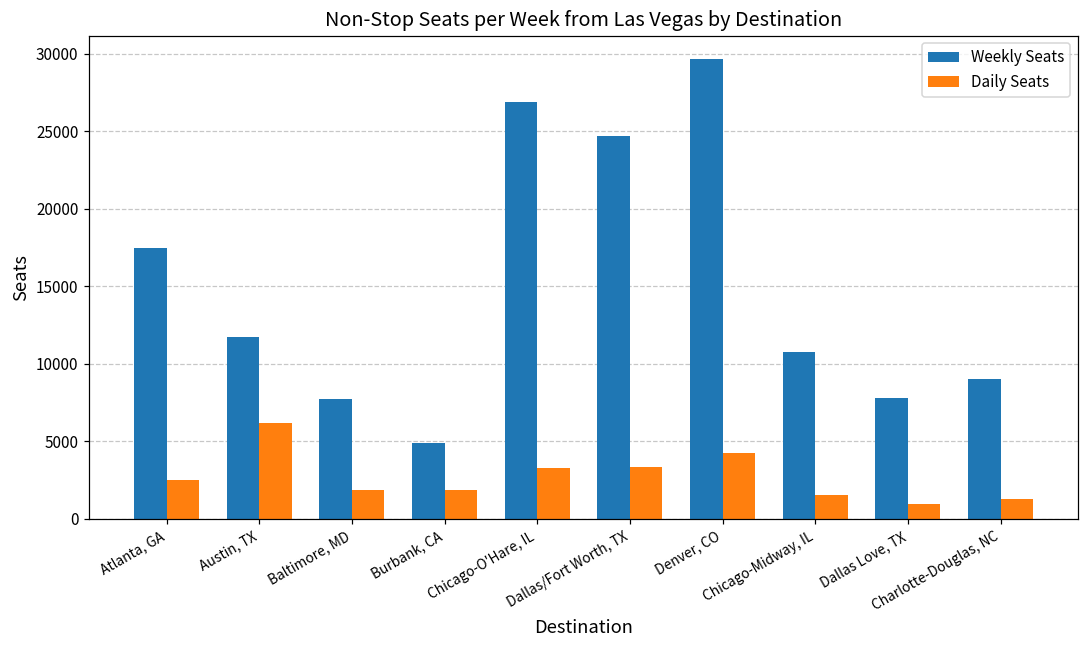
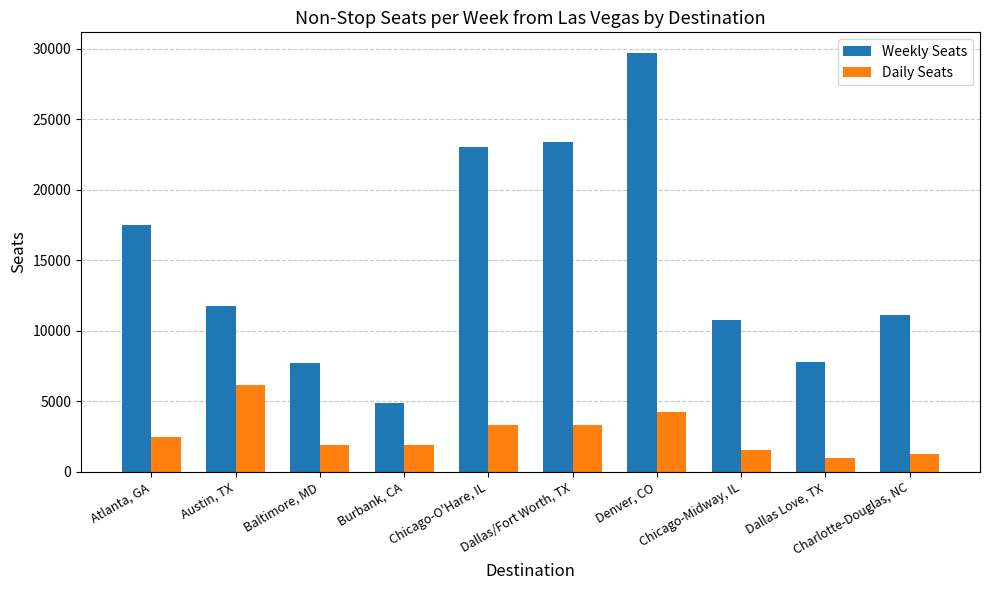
Weekly Seats, Chicago-O'Hare, IL: 26900 -> 23000
Weekly Seats, Dallas/Fort Worth, TX: 24700 -> 23400
Weekly Seats, Charlotte-Douglas, NC: 9000 -> 11100
